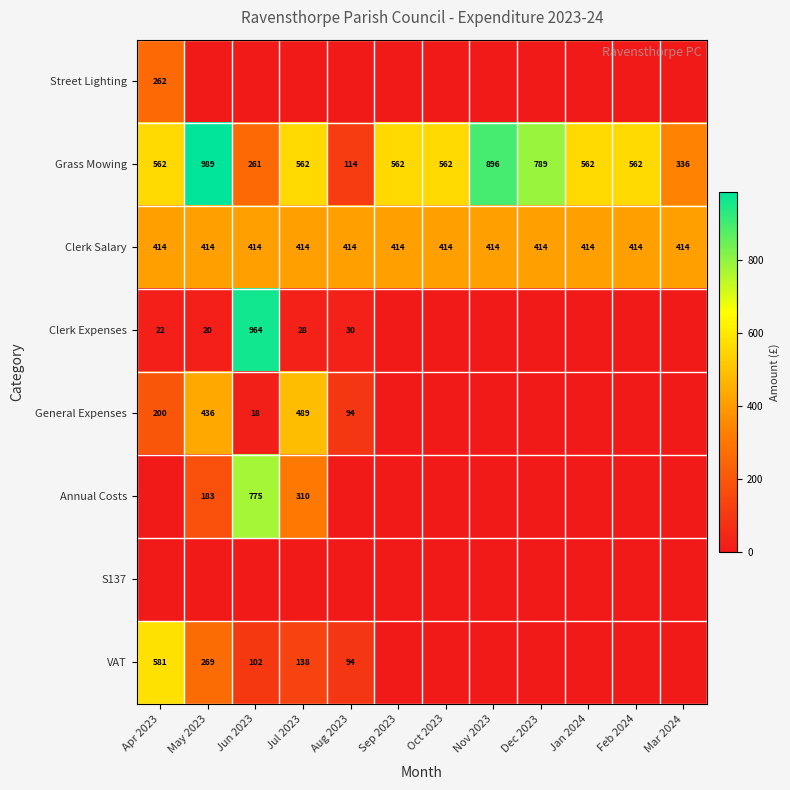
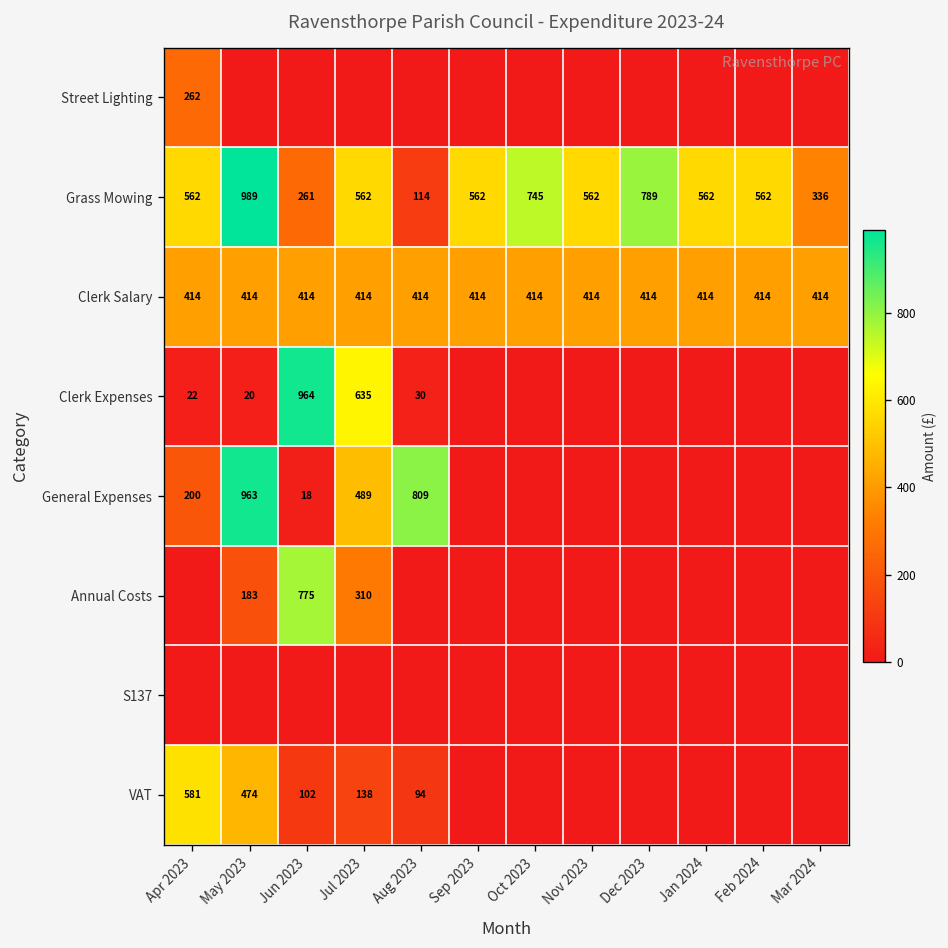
Grass Mowing, Oct 2023: 562 -> 745
Grass Mowing, Nov 2023: 896 -> 562
Clerk Expenses, Jul 2023: 28 -> 635
General Expenses, May 2023: 436 -> 963
General Expenses, Aug 2023: 94 -> 809
VAT, May 2023: 269 -> 474
